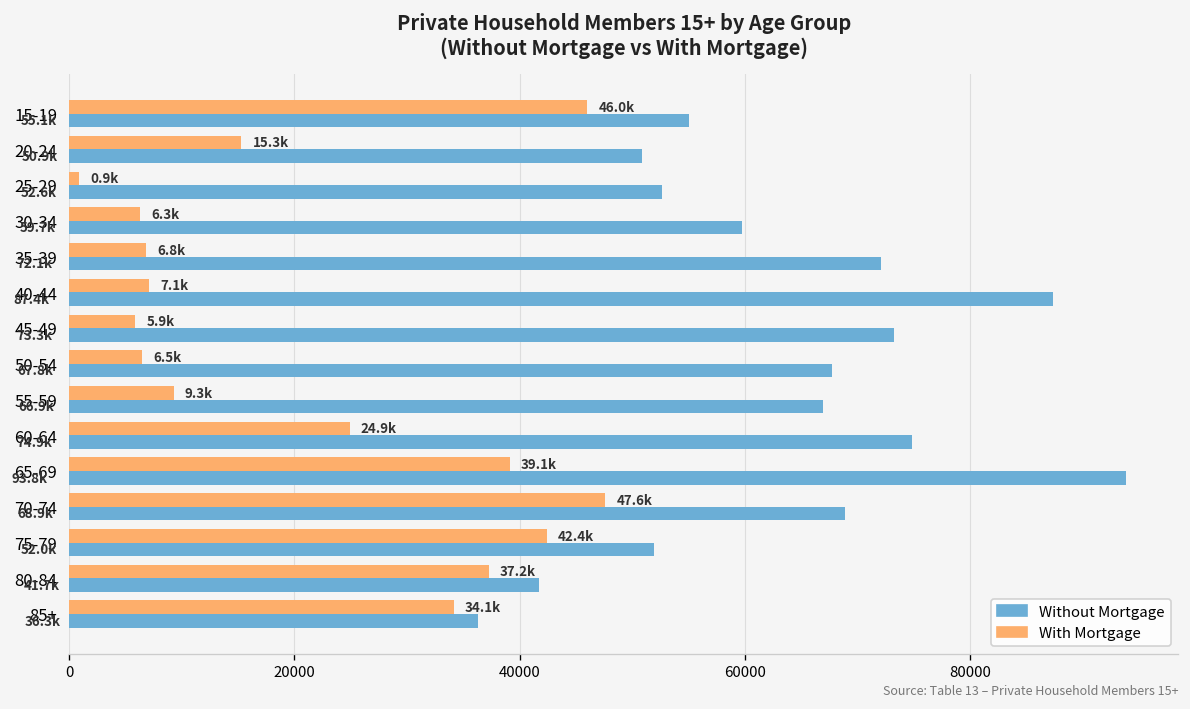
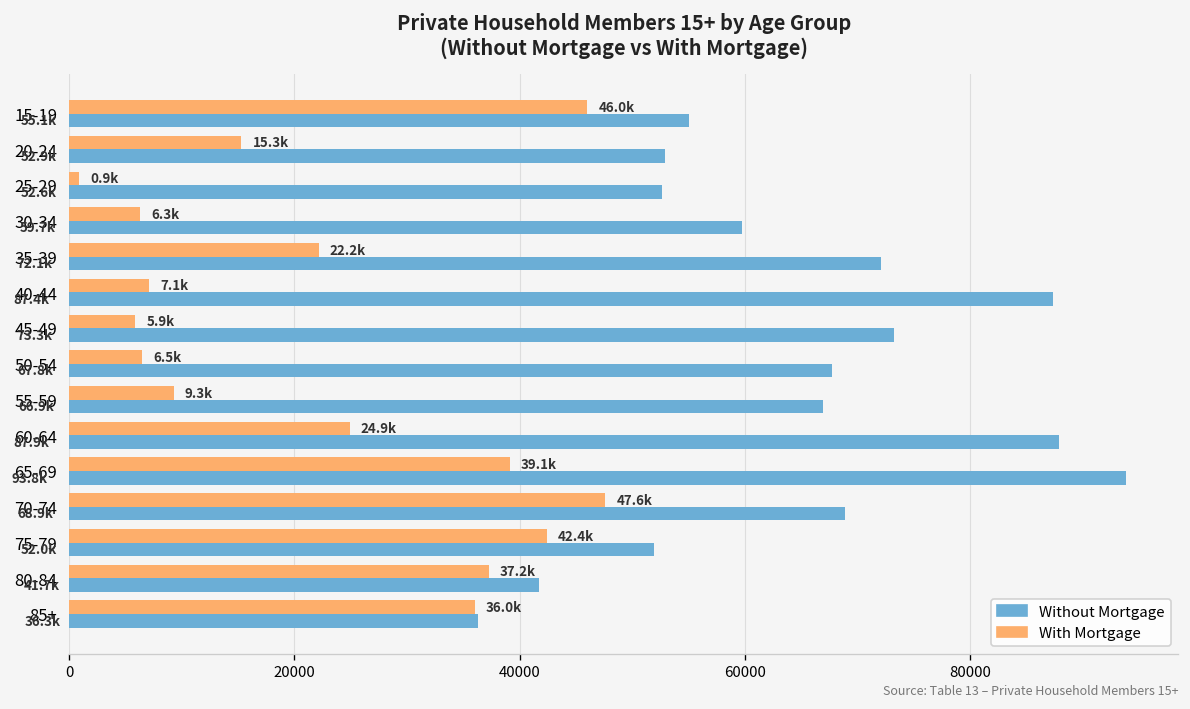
Without Mortgage, 20-24: 50.9k -> 52.9k
With Mortgage, 35-39: 6.8k -> 22.2k
Without Mortgage, 60-64: 74.9k -> 87.9k
With Mortgage, 85+: 34.1k -> 36.0k
